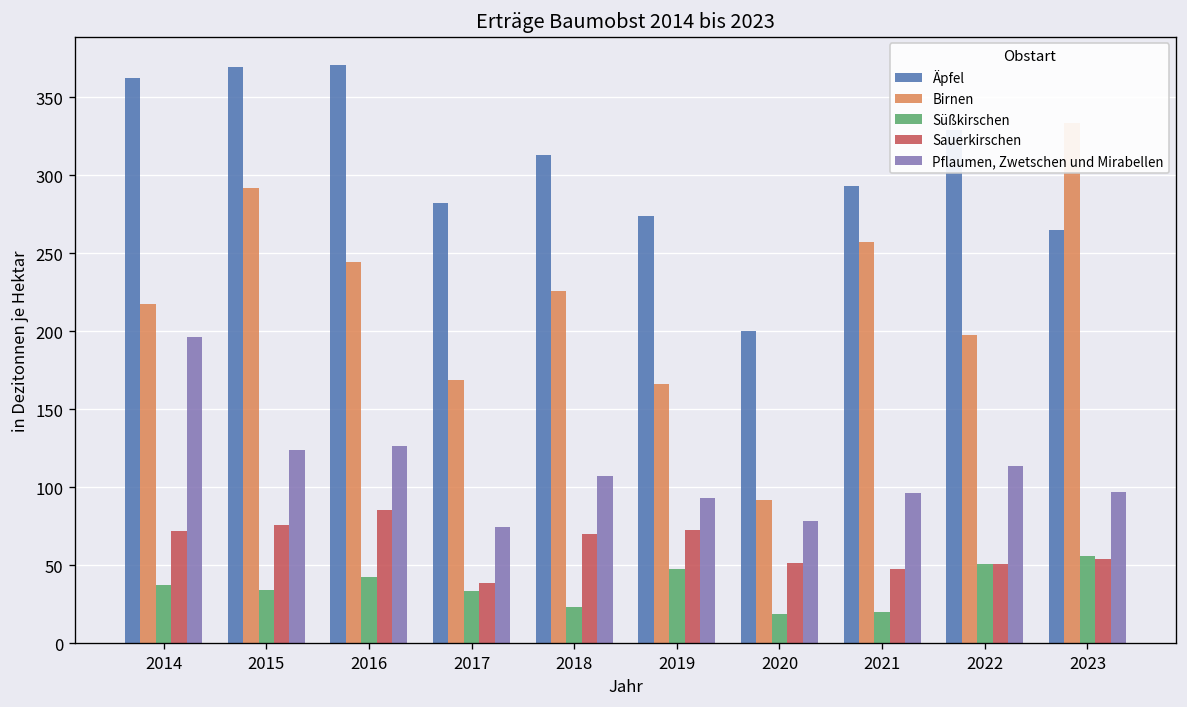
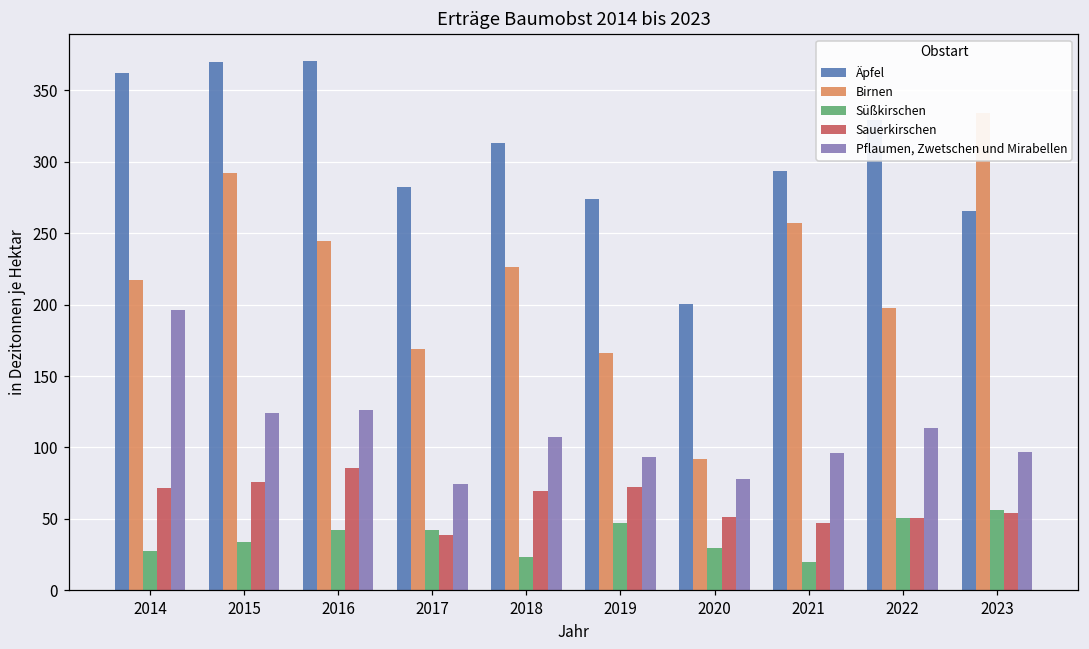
Süßkirschen, 2014: 37 -> 28
Süßkirschen, 2017: 33 -> 43
Süßkirschen, 2020: 19 -> 30
